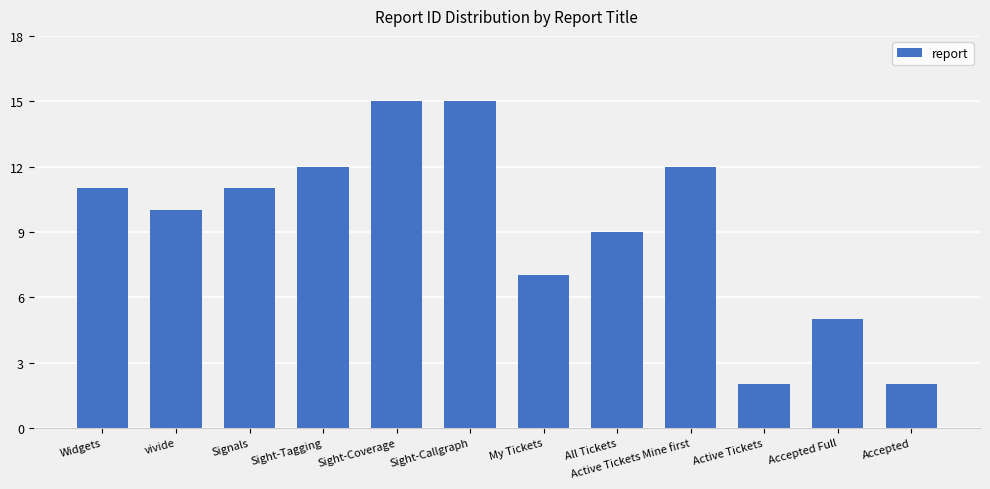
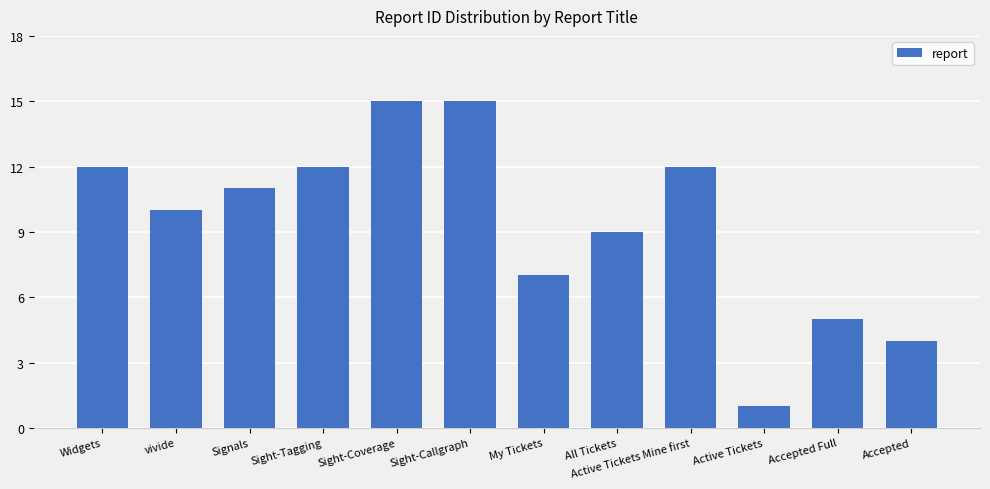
Widgets: 11 -> 12
Active Tickets: 2 -> 1
Accepted: 2 -> 4
